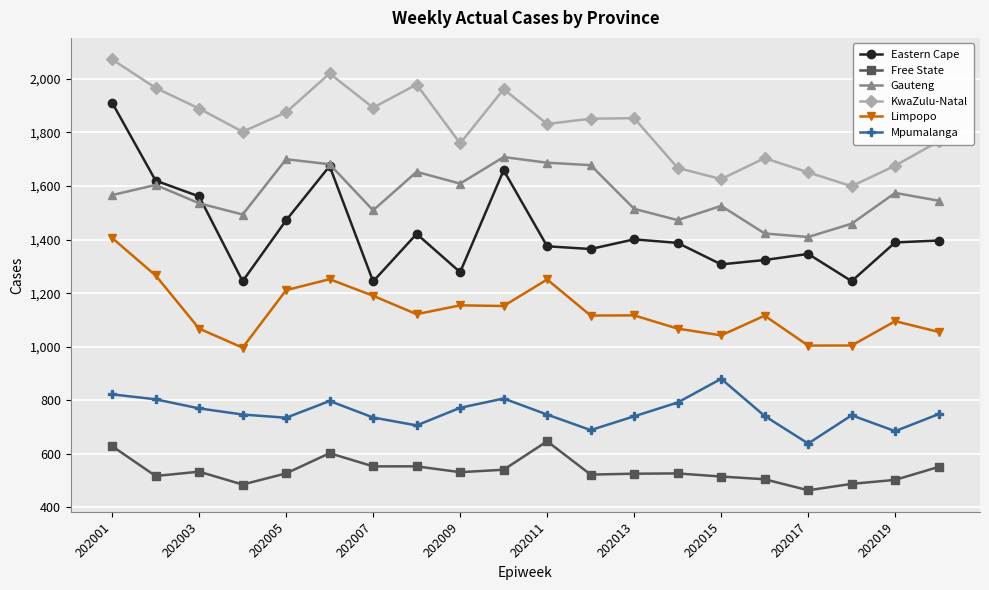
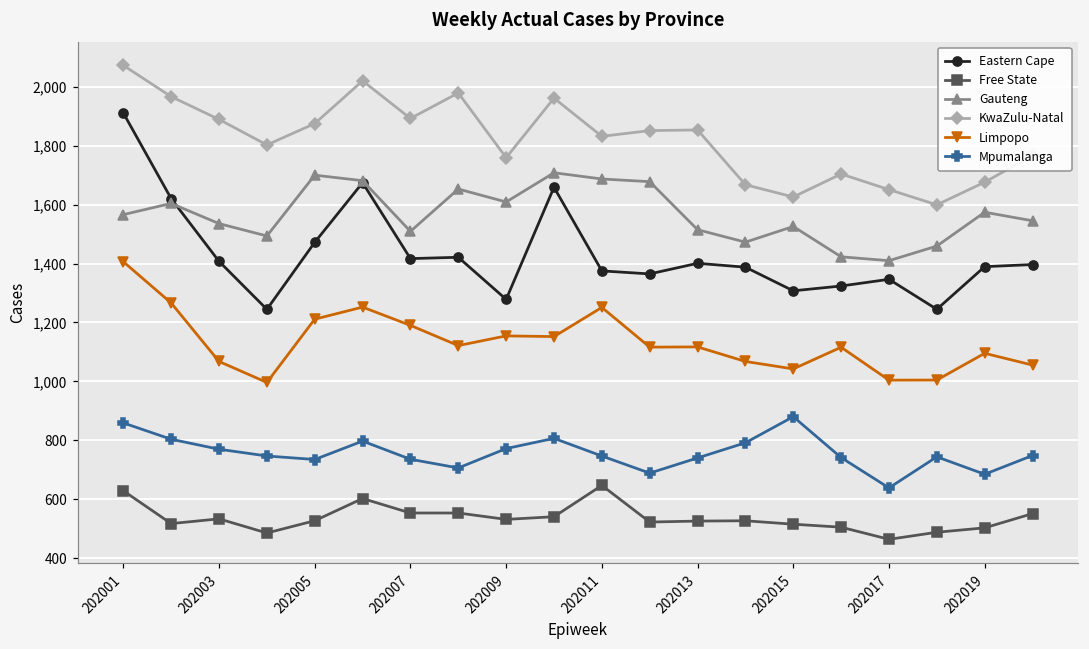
Mpumalanga, 202001: 820 -> 860
Eastern Cape, 202003: 1,560 -> 1,410
Eastern Cape, 202007: 1,240 -> 1,420
